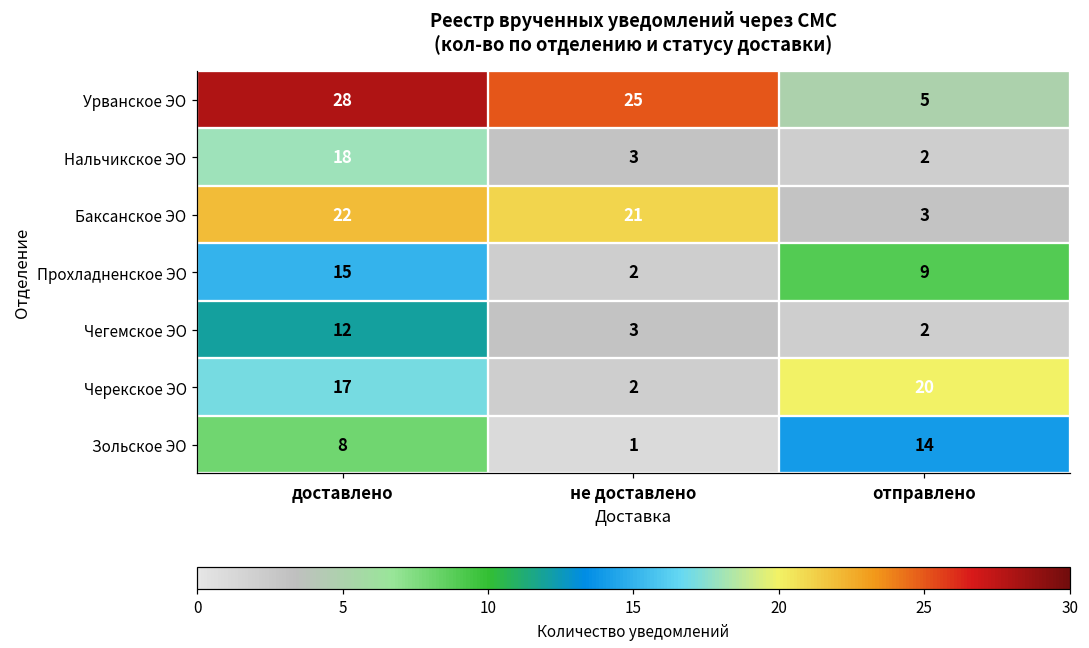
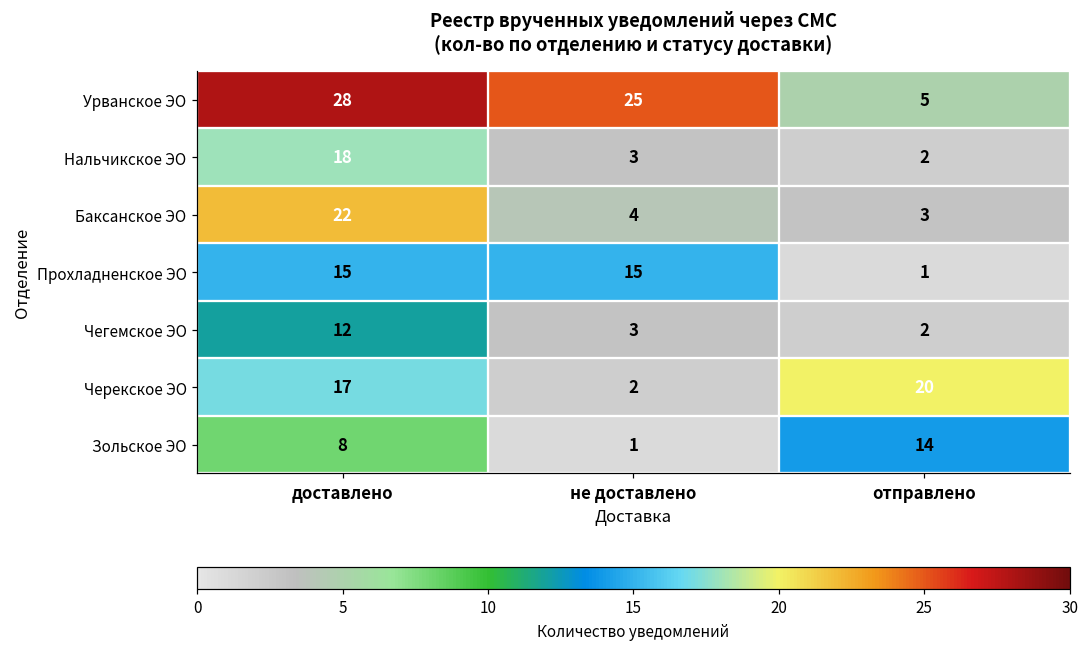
Баксанское ЭО, не доставлено: 21 -> 4
Прохладненское ЭО, не доставлено: 2 -> 15
Прохладненское ЭО, отправлено: 9 -> 1
